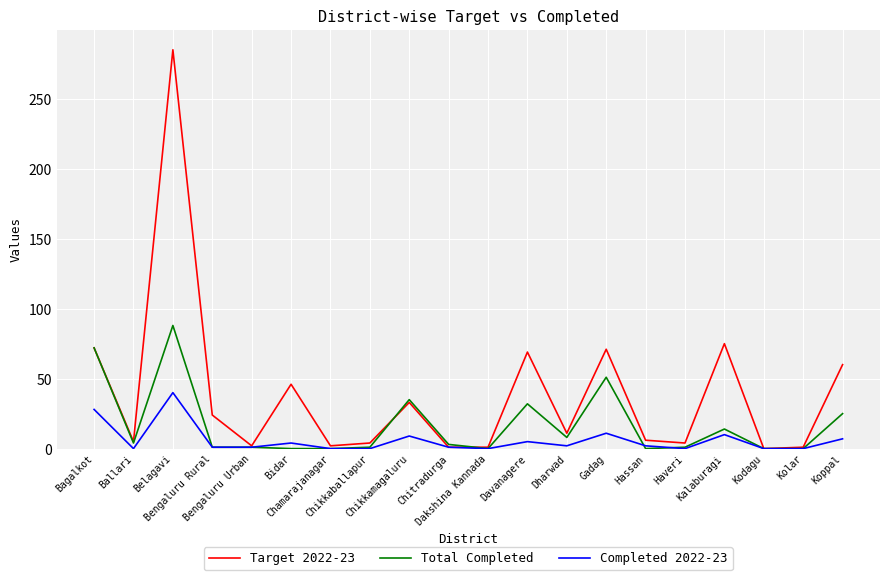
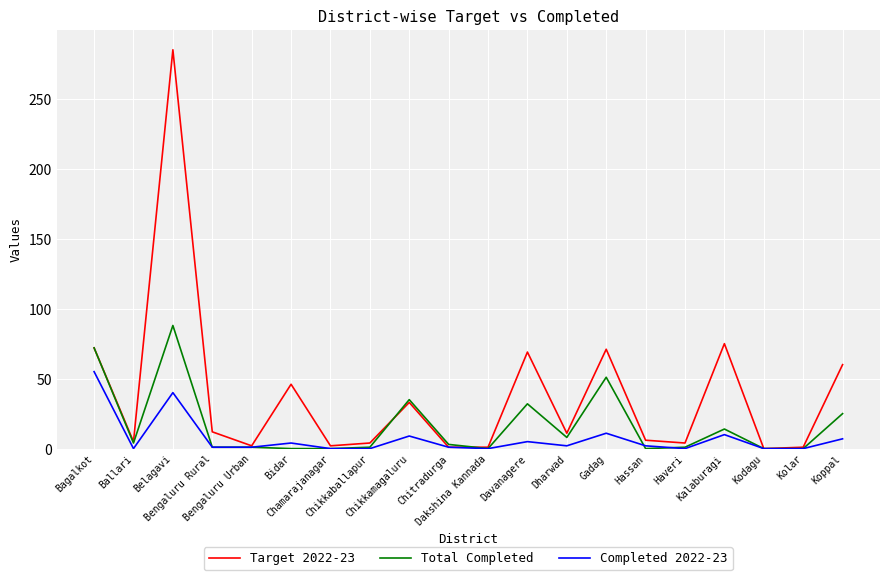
Completed 2022-23, Bagalkot: 28 -> 55
Target 2022-23, Bengaluru Rural: 24 -> 12
